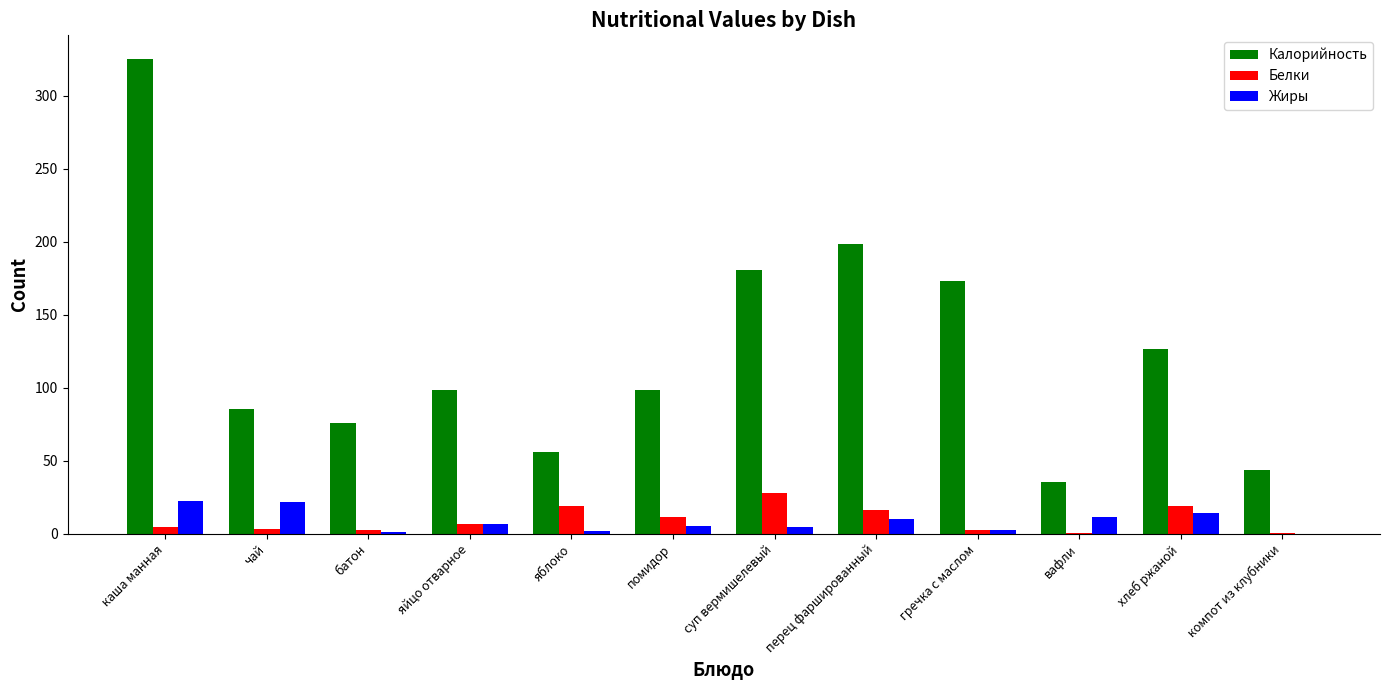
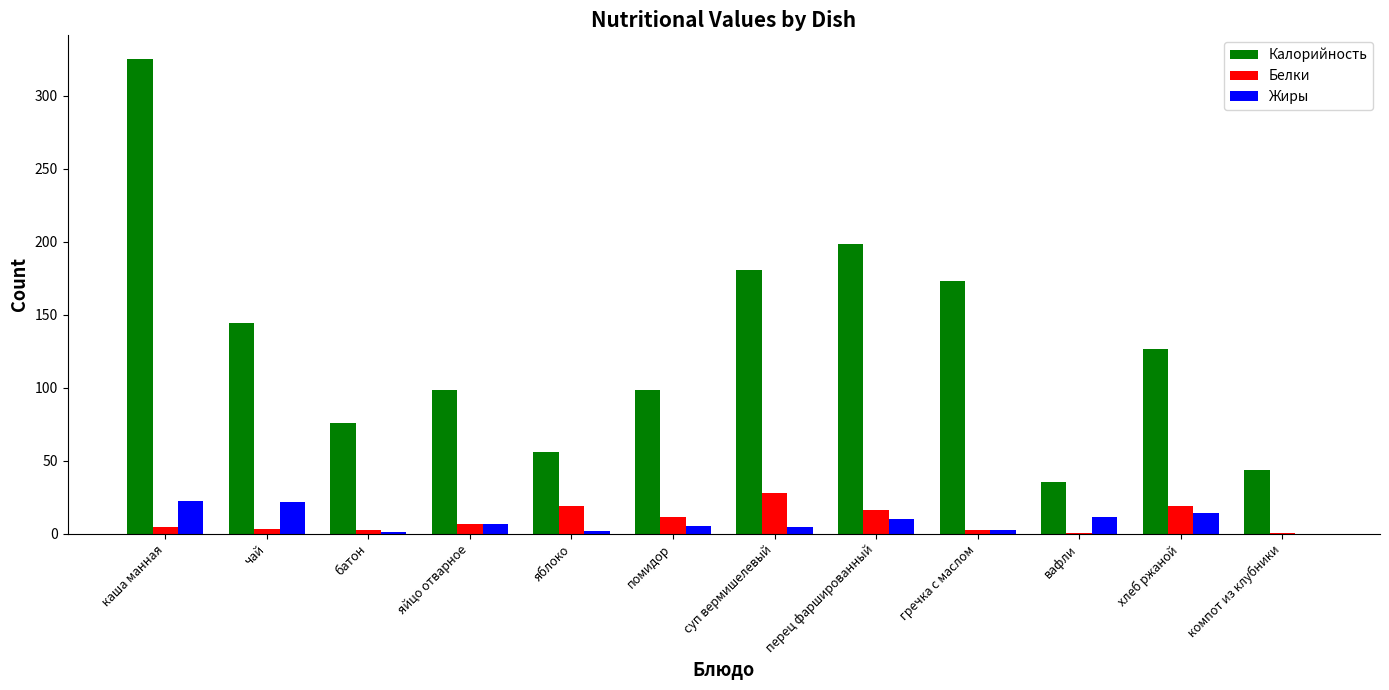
Калорийность, чай: 86 -> 145
